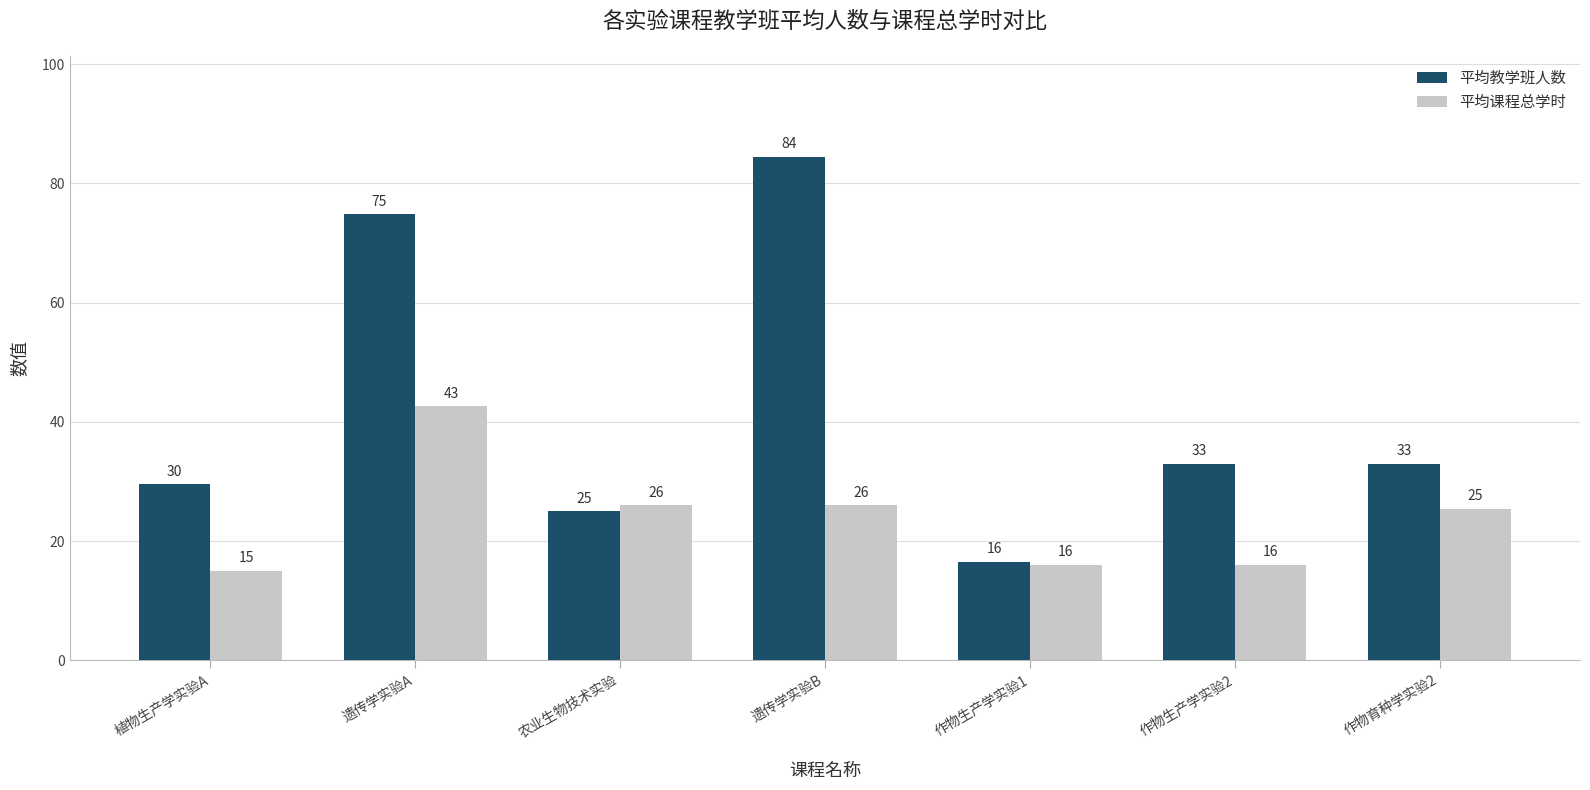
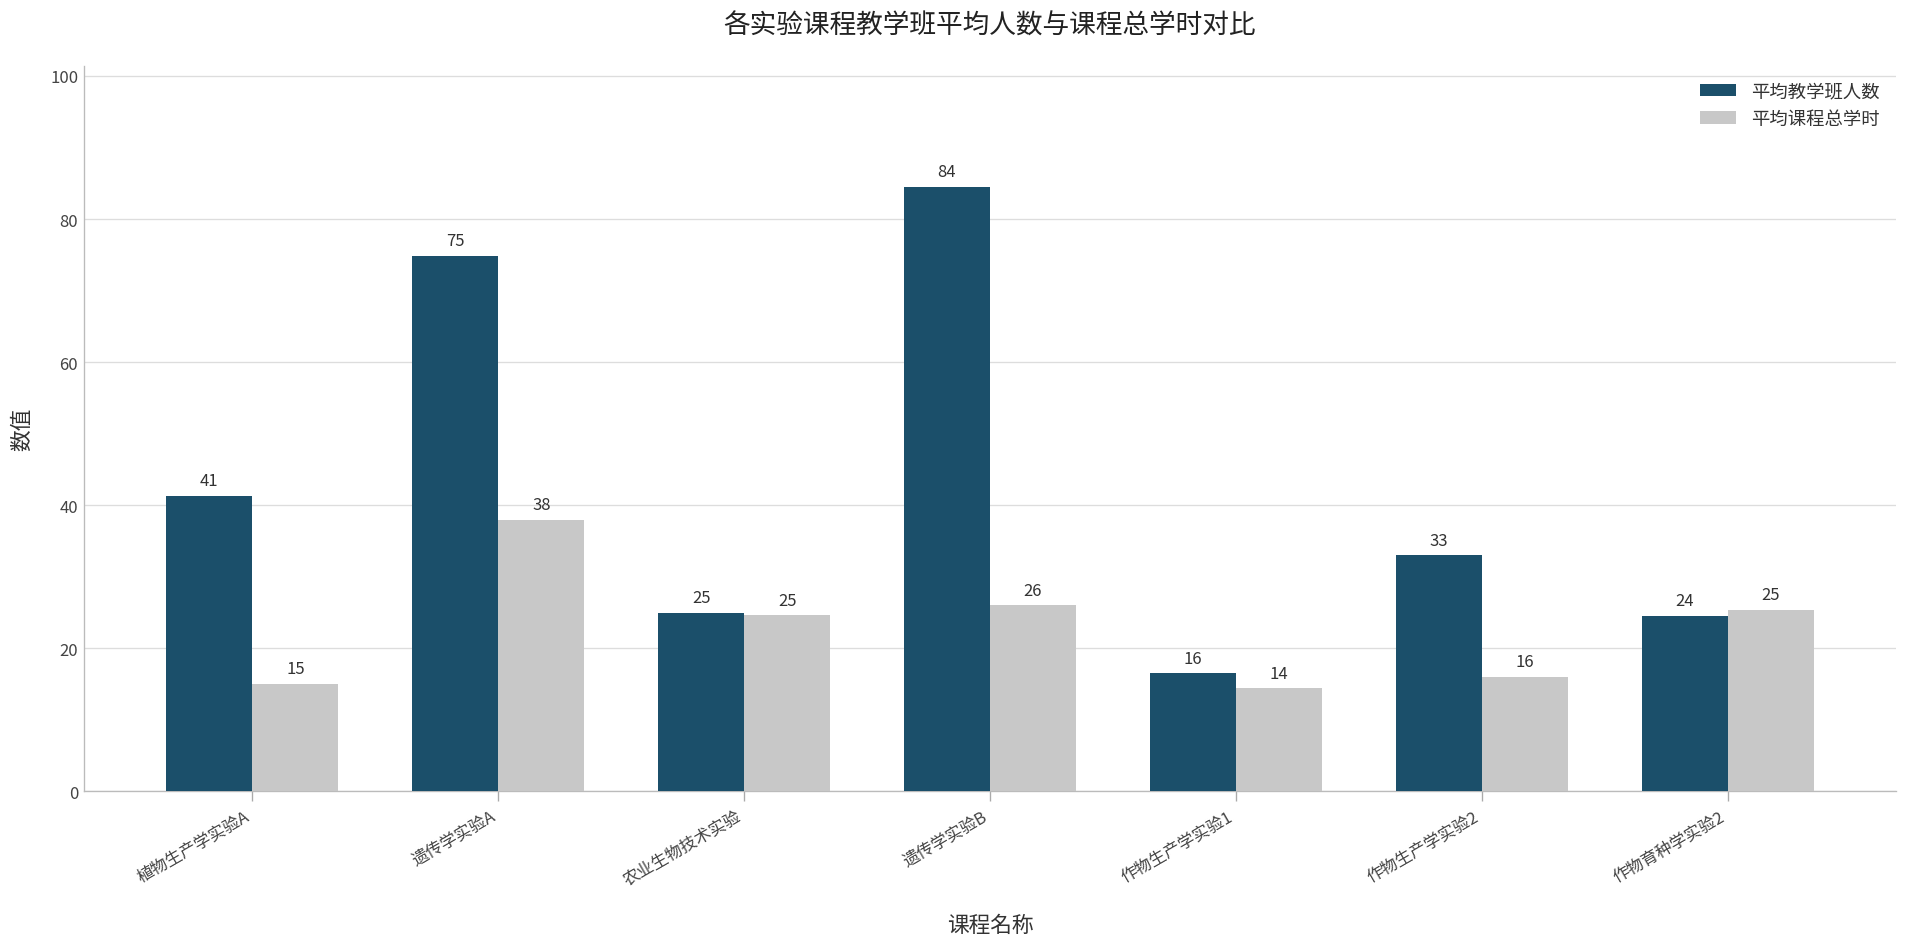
平均教学班人数, 植物生产学实验A: 30 -> 41
平均课程总学时, 遗传学实验A: 43 -> 38
平均课程总学时, 农业生物技术实验: 26 -> 25
平均课程总学时, 作物生产学实验1: 16 -> 14
平均教学班人数, 作物育种学实验2: 33 -> 24
